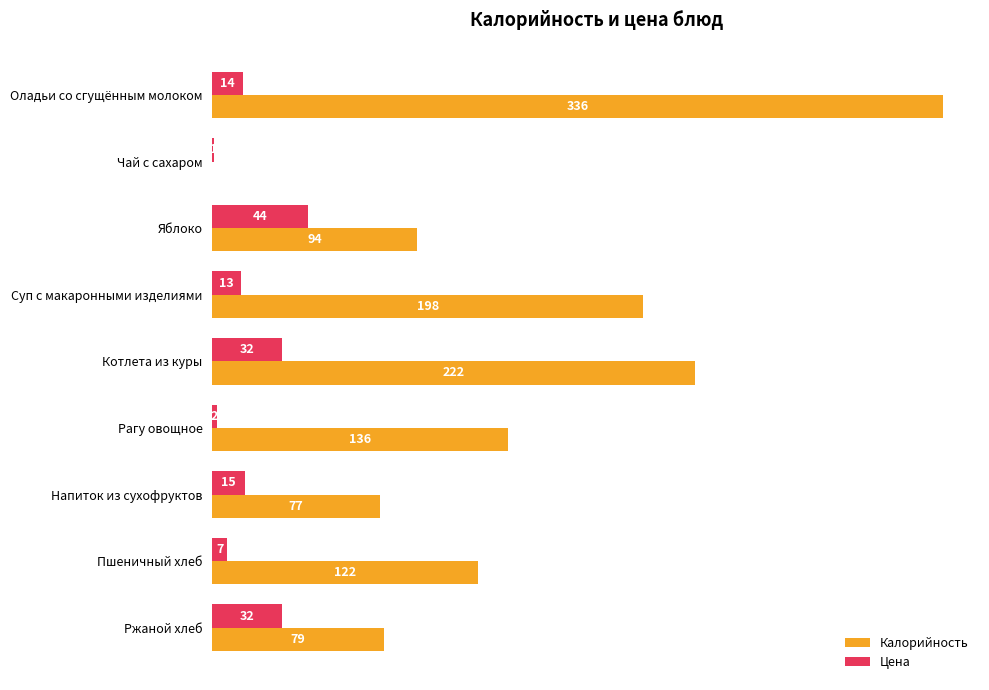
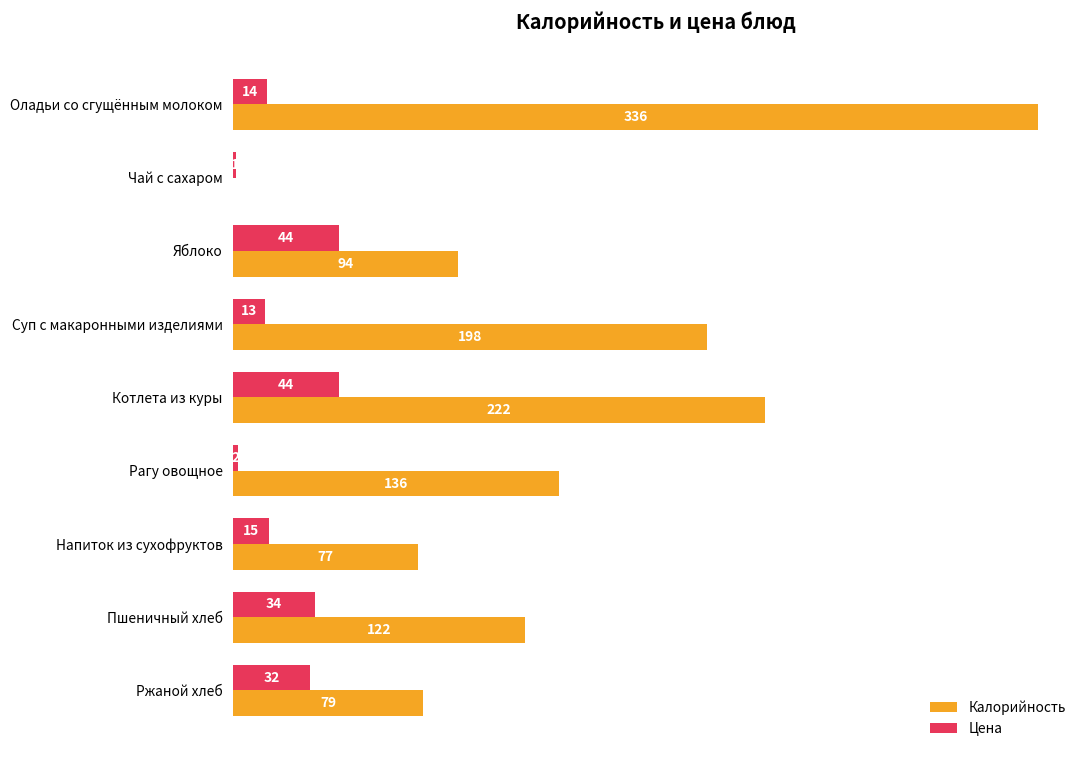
Цена, Котлета из куры: 32 -> 44
Цена, Пшеничный хлеб: 7 -> 34
